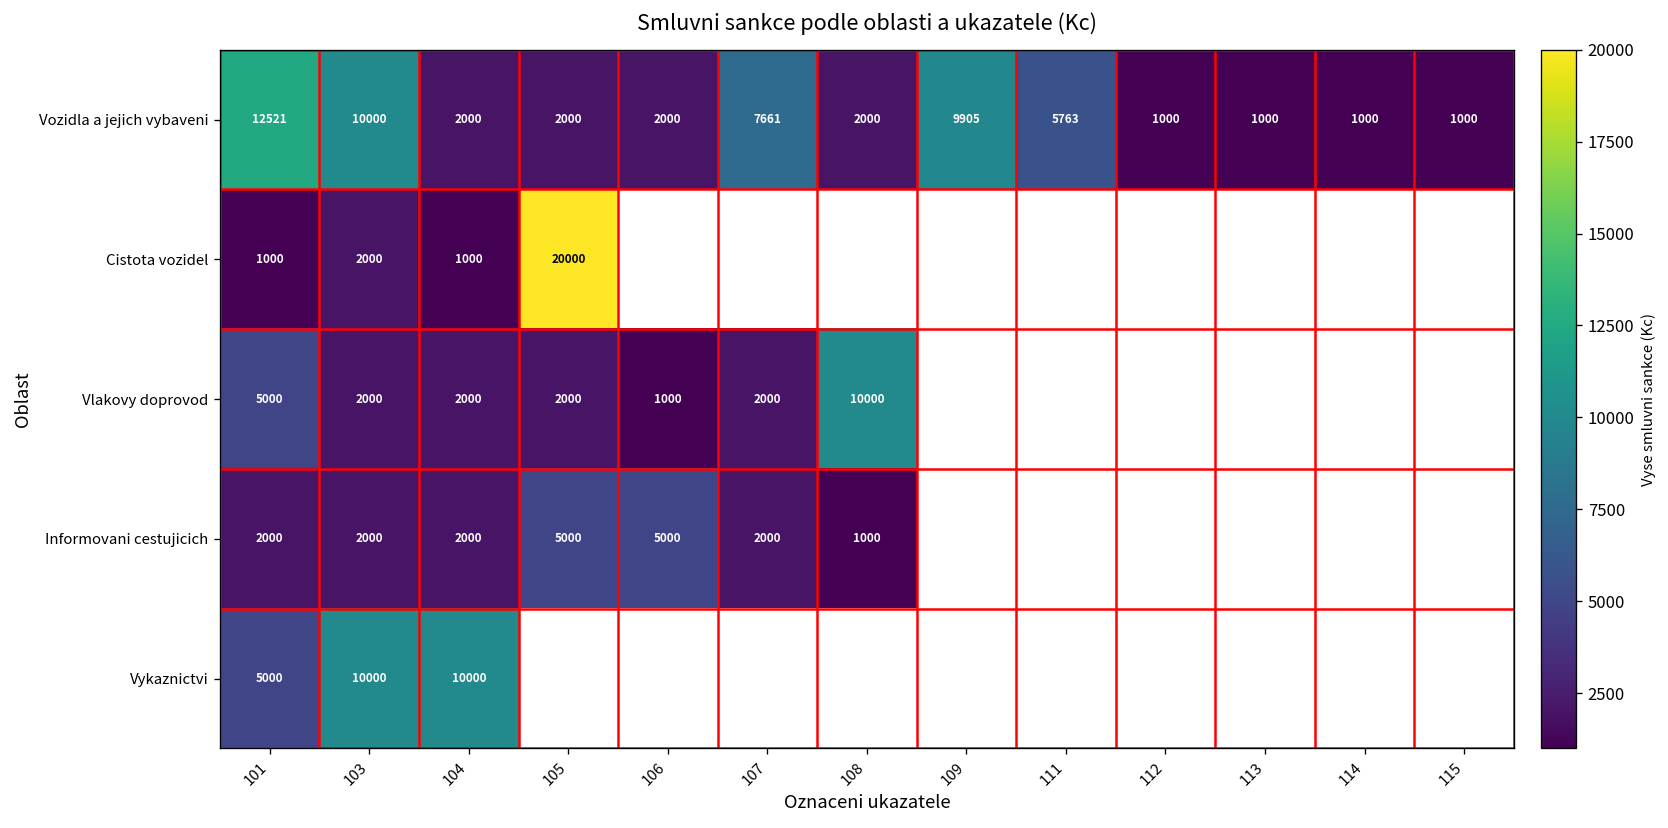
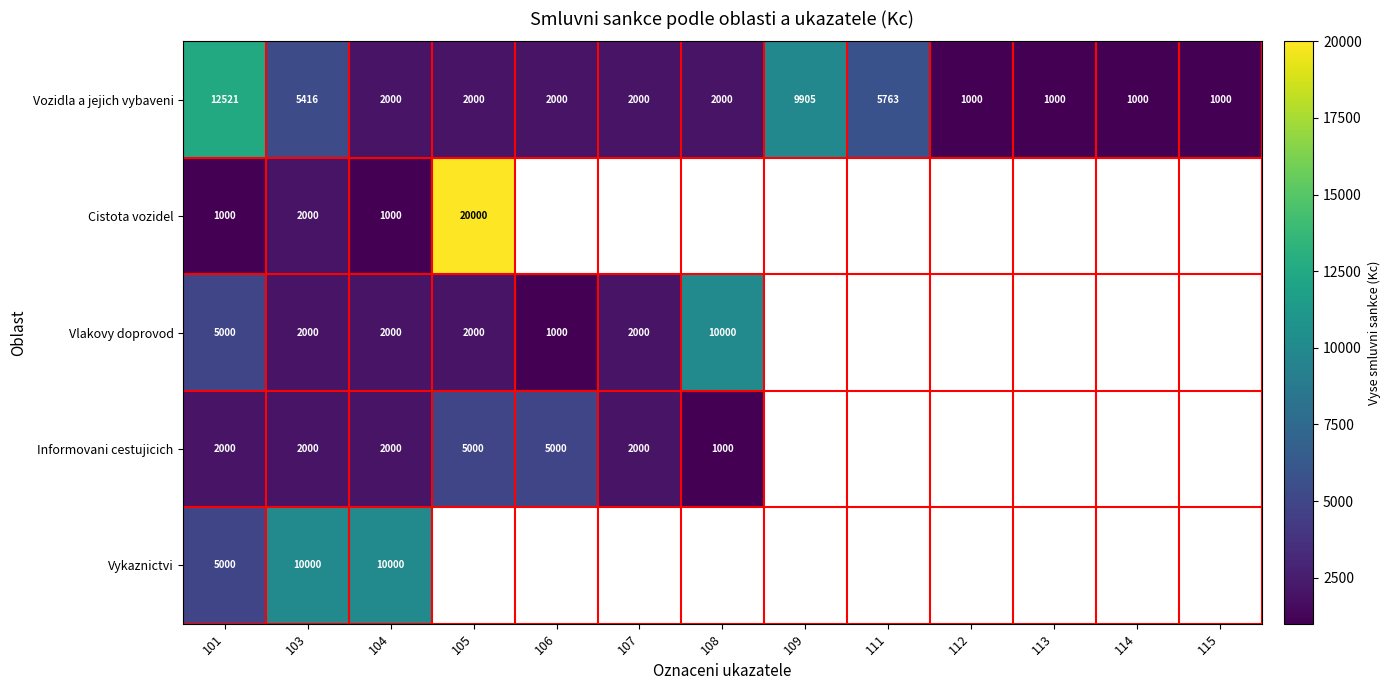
Vozidla a jejich vybaveni, 103: 10000 -> 5416
Vozidla a jejich vybaveni, 107: 7661 -> 2000
